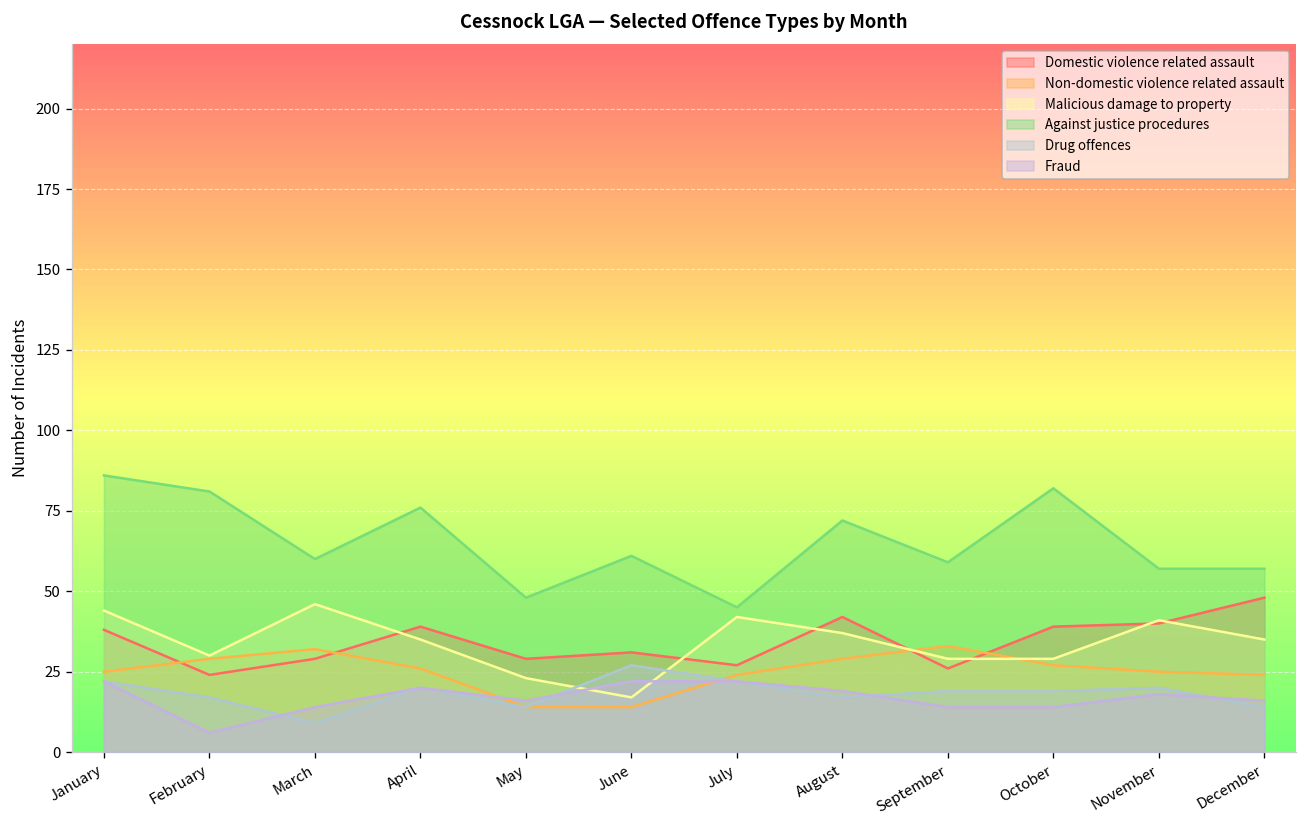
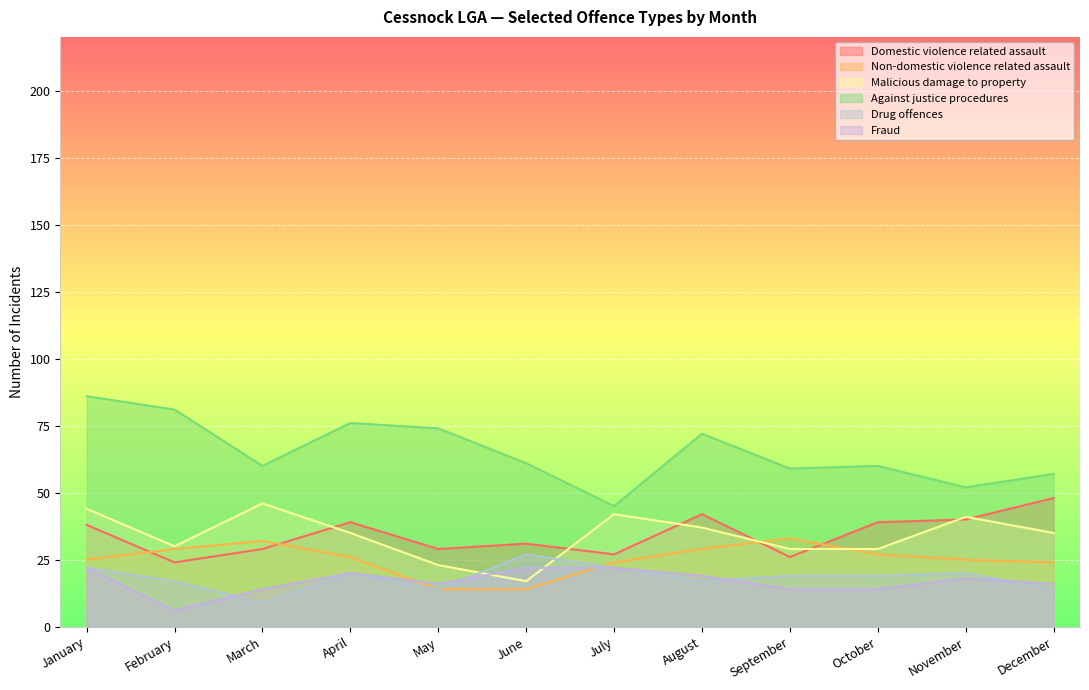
Against justice procedures, May: 48 -> 74
Against justice procedures, October: 82 -> 60
Against justice procedures, November: 57 -> 52
